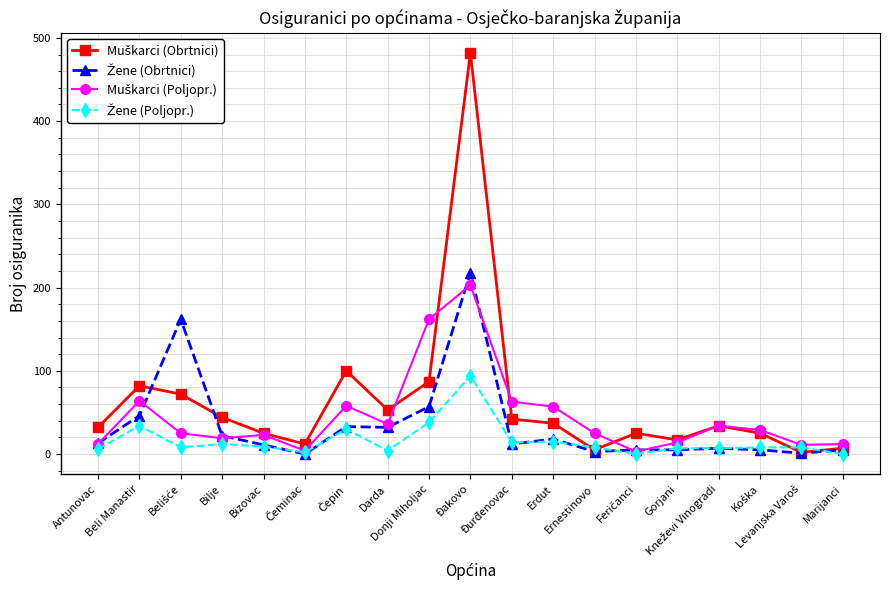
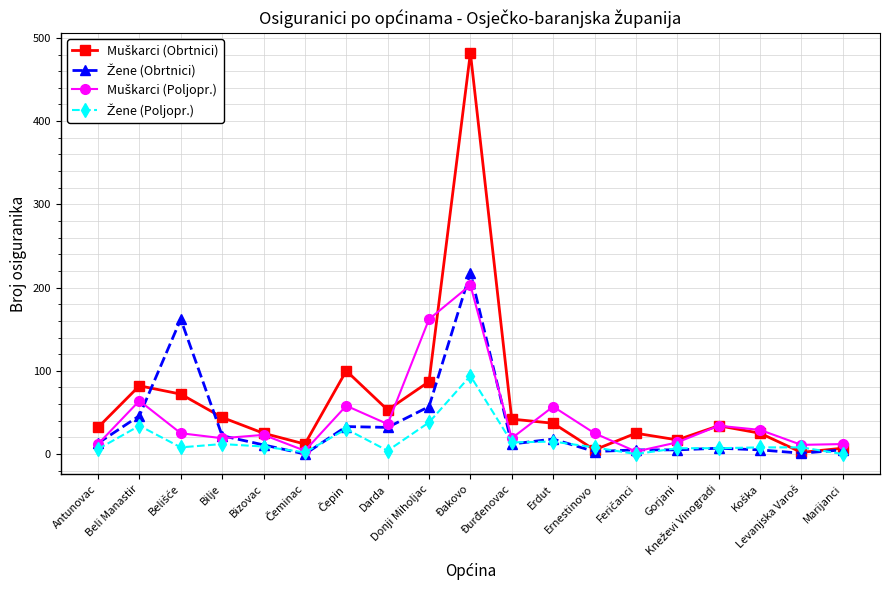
Muškarci (Poljopr.), Đurđenovac: 60 -> 20
